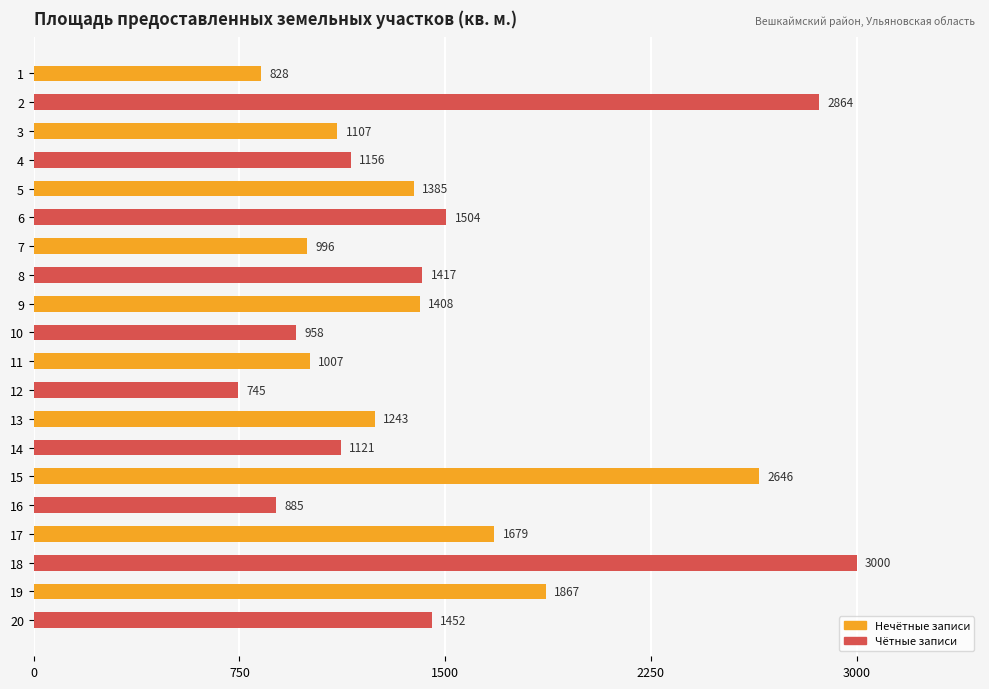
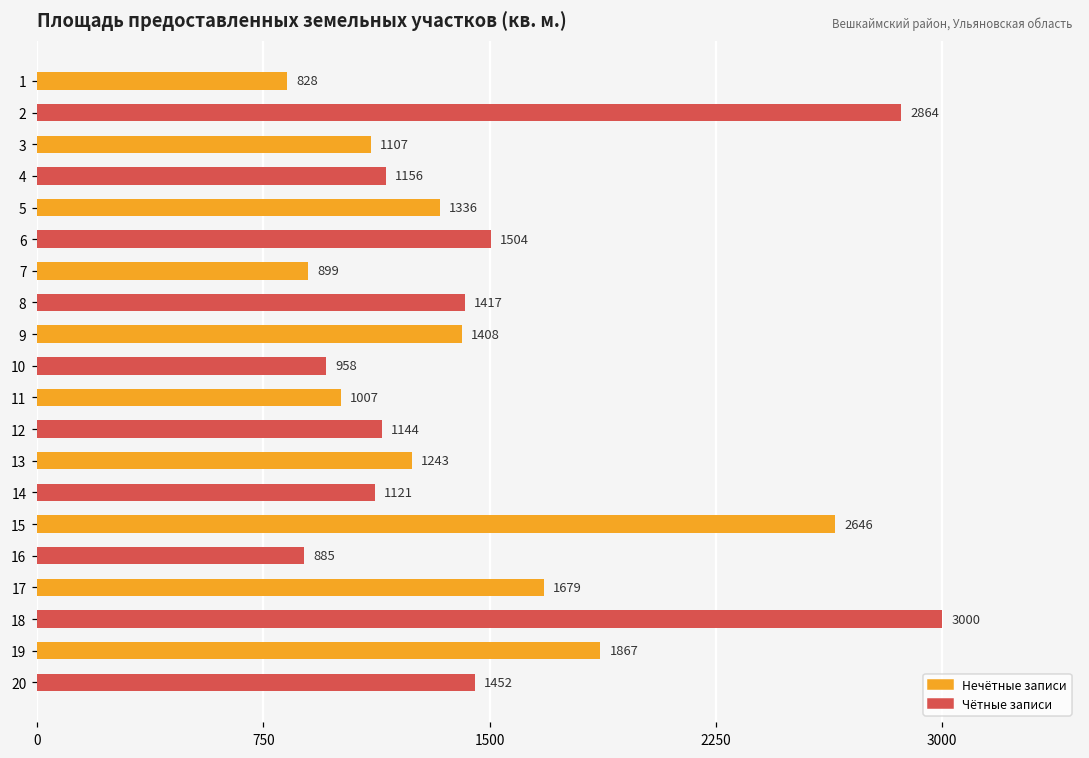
5: 1385 -> 1336
7: 996 -> 899
12: 745 -> 1144
